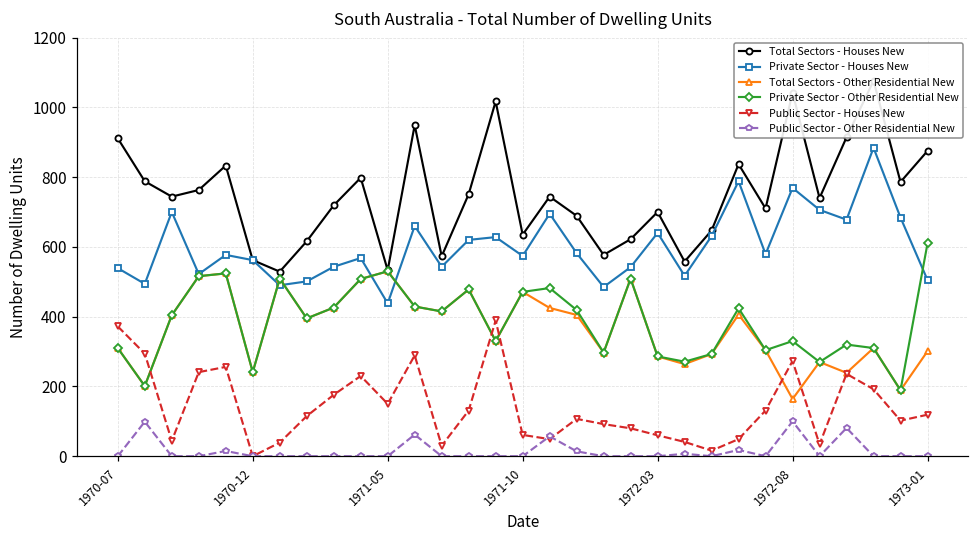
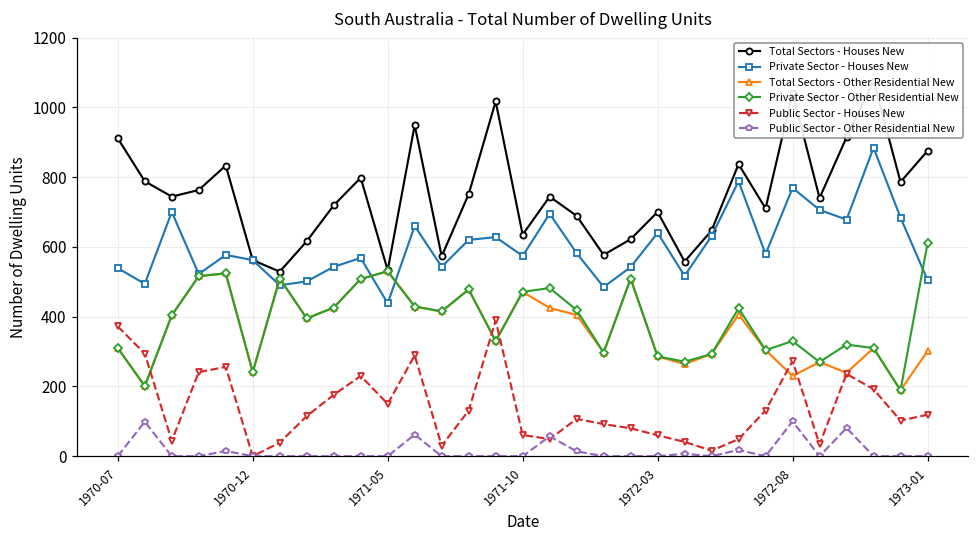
Total Sectors - Other Residential New, 1972-08: 160 -> 230
